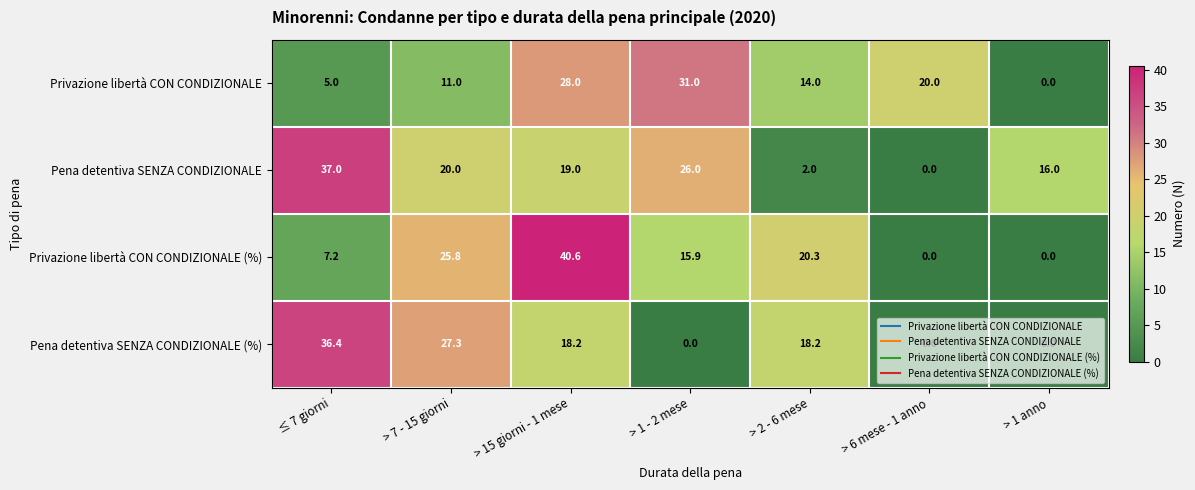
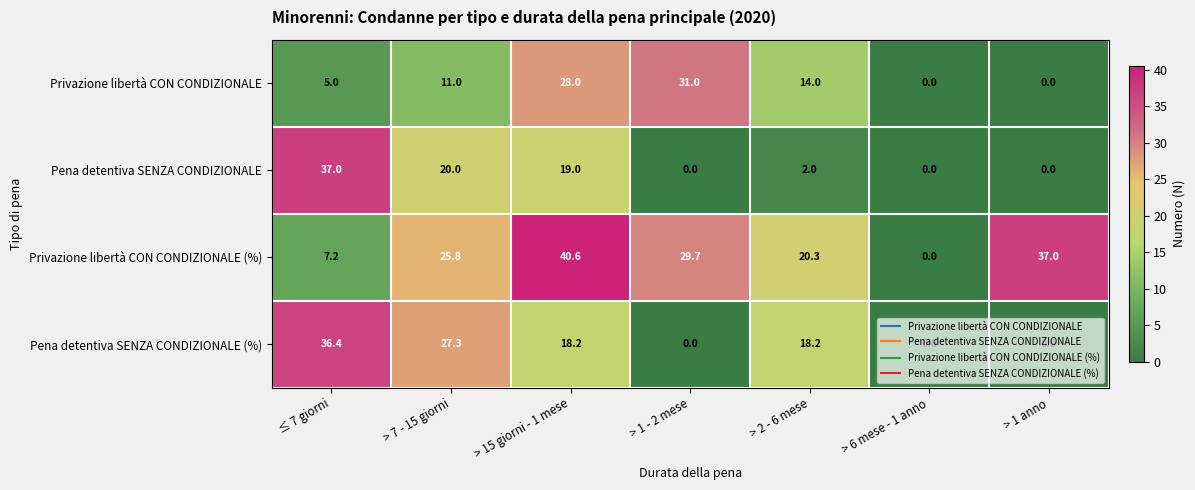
Privazione libertà CON CONDIZIONALE, > 6 mese - 1 anno: 20.0 -> 0.0
Pena detentiva SENZA CONDIZIONALE, > 1 - 2 mese: 26.0 -> 0.0
Pena detentiva SENZA CONDIZIONALE, > 1 anno: 16.0 -> 0.0
Privazione libertà CON CONDIZIONALE (%), > 1 - 2 mese: 15.9 -> 29.7
Privazione libertà CON CONDIZIONALE (%), > 1 anno: 0.0 -> 37.0
